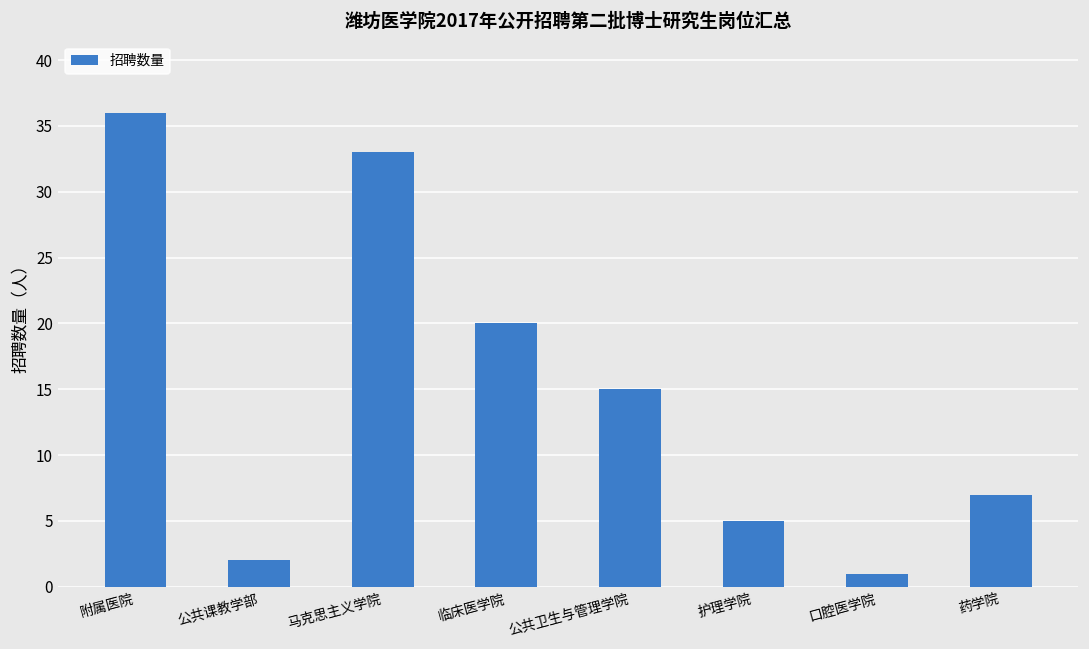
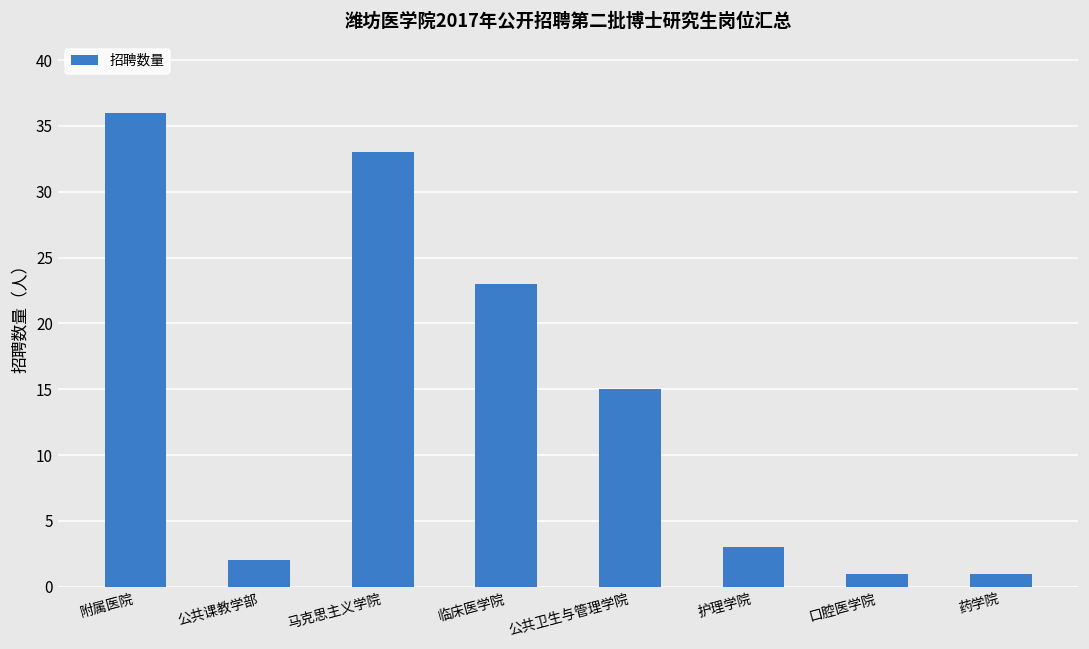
临床医学院: 20 -> 23
护理学院: 5 -> 3
药学院: 7 -> 1
